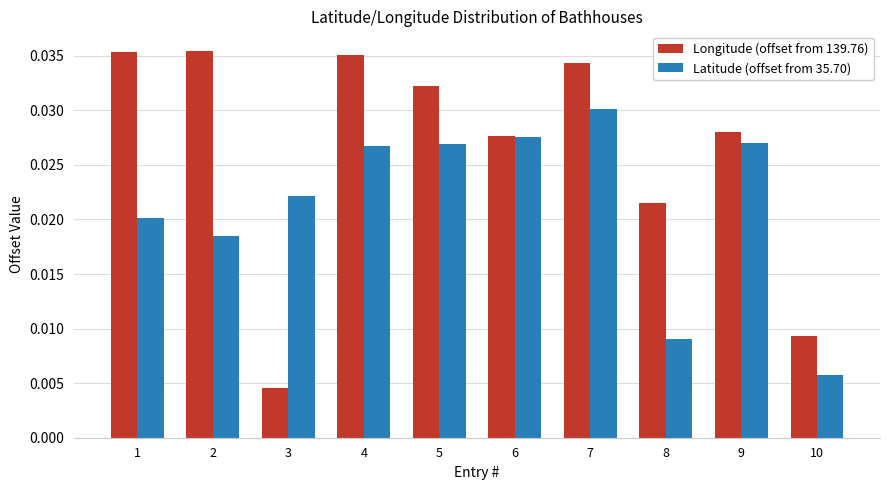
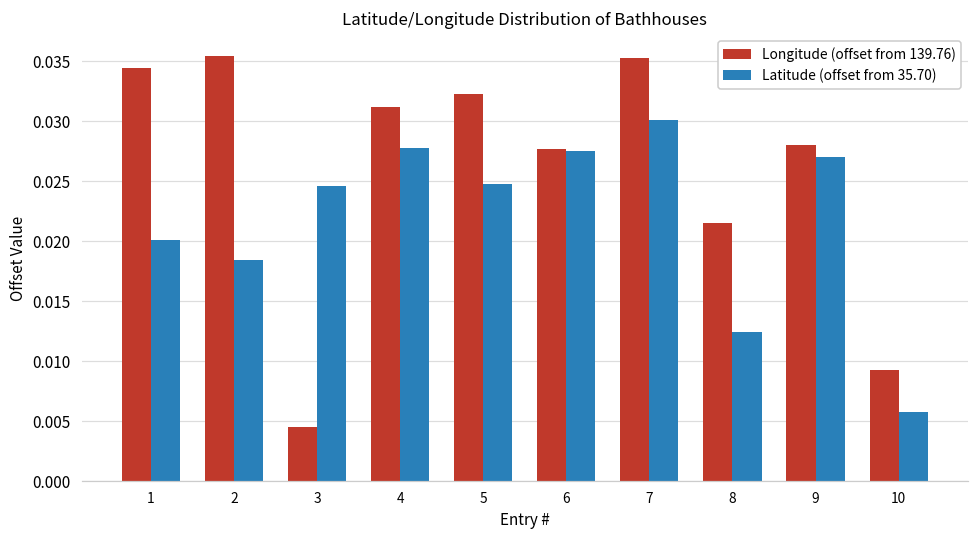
Longitude (offset from 139.76), 1: 0.0353 -> 0.0345
Latitude (offset from 35.70), 3: 0.0222 -> 0.0247
Longitude (offset from 139.76), 4: 0.0351 -> 0.0312
Latitude (offset from 35.70), 4: 0.0267 -> 0.0278
Latitude (offset from 35.70), 5: 0.0270 -> 0.0248
Longitude (offset from 139.76), 7: 0.0343 -> 0.0353
Latitude (offset from 35.70), 8: 0.0091 -> 0.0124
